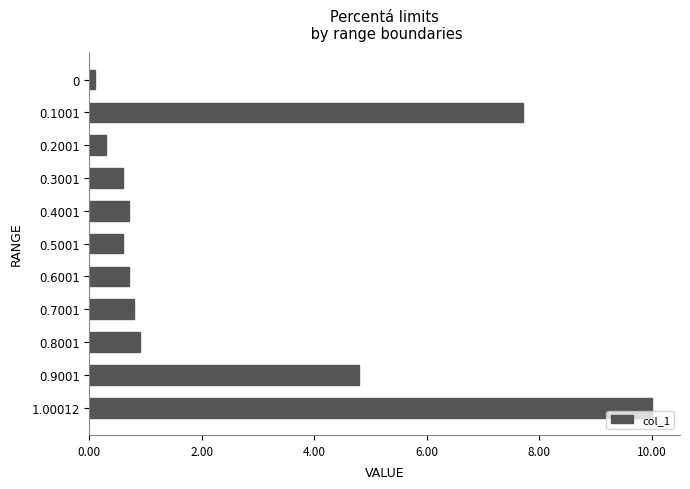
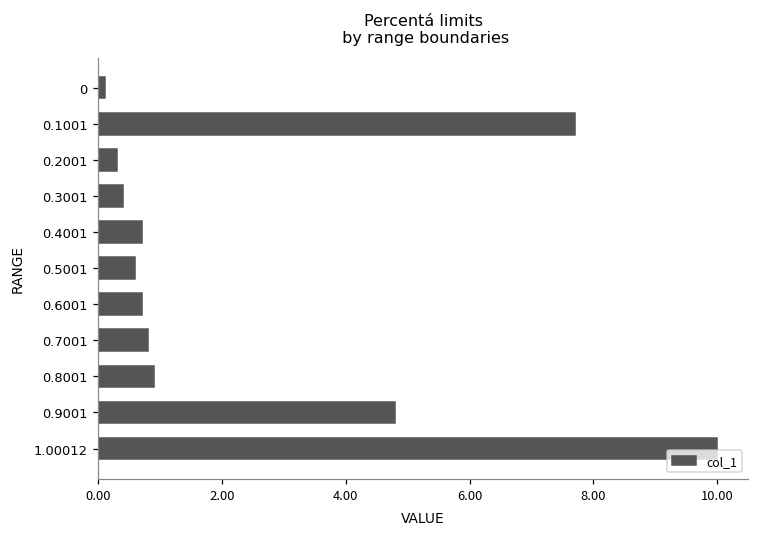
0.3001: 0.6 -> 0.4
